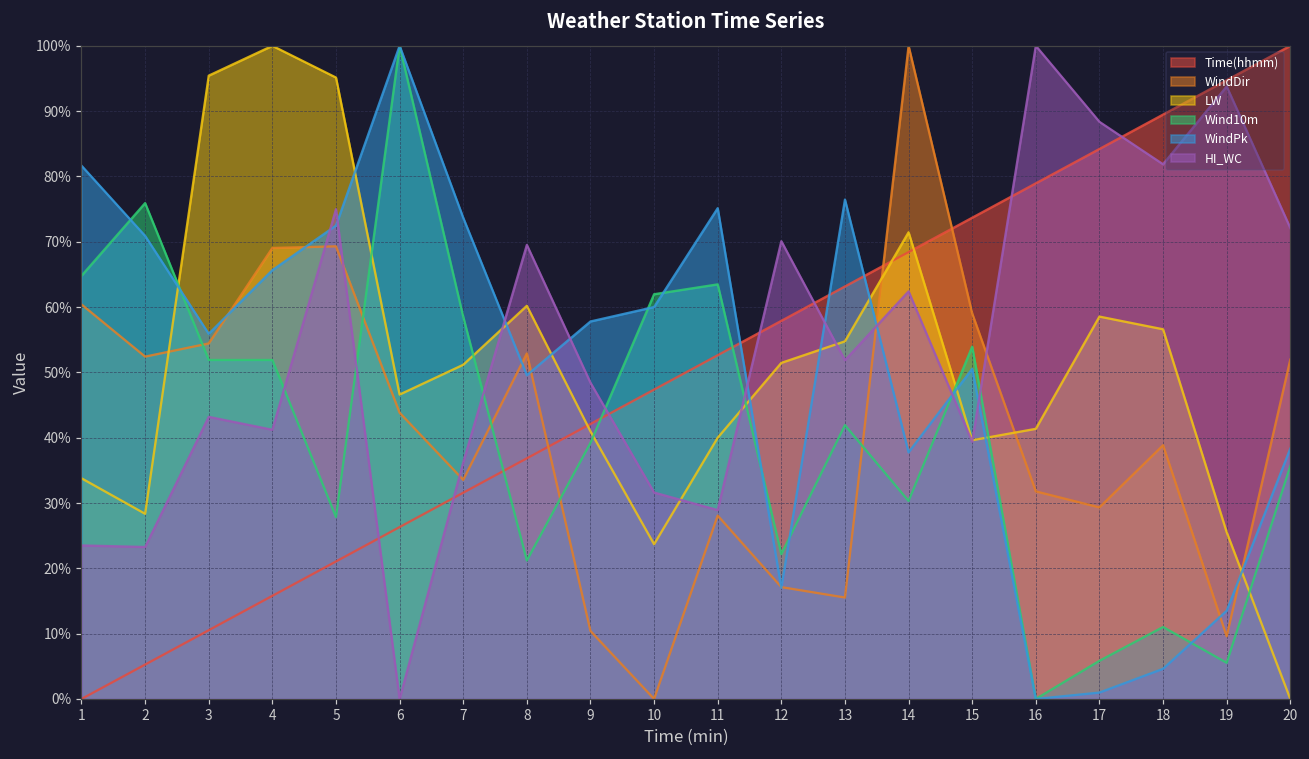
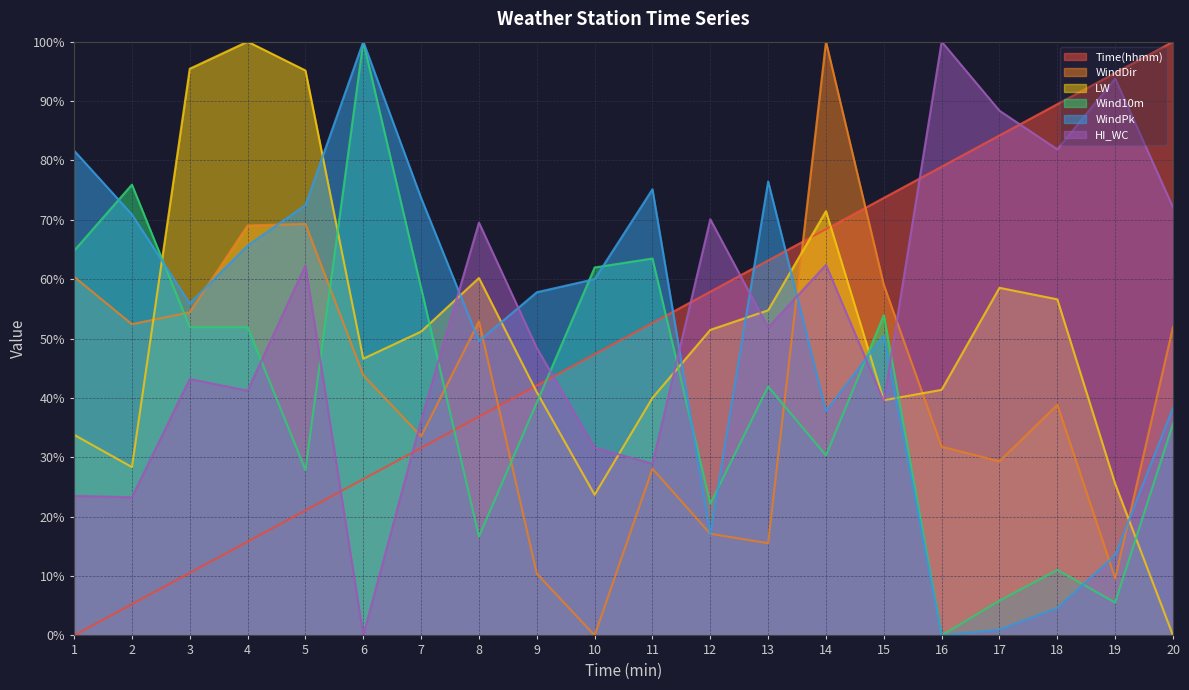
HI_WC, 5: 75% -> 62%
Wind10m, 8: 21% -> 17%
